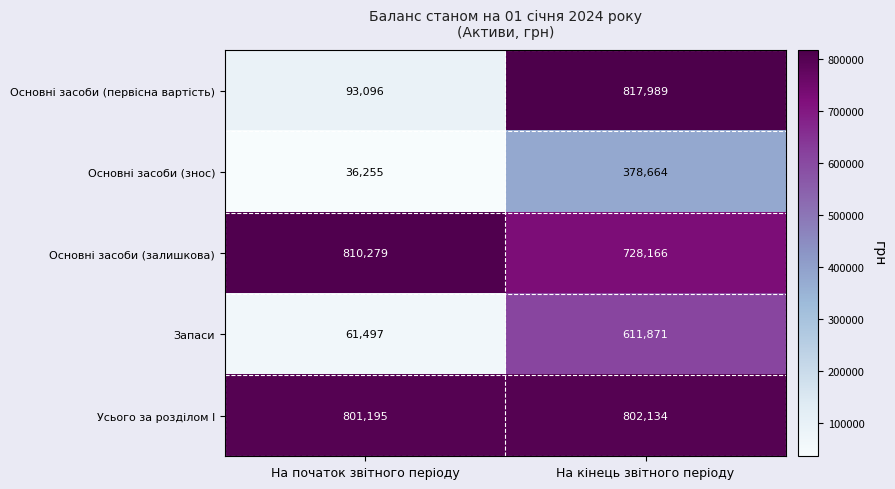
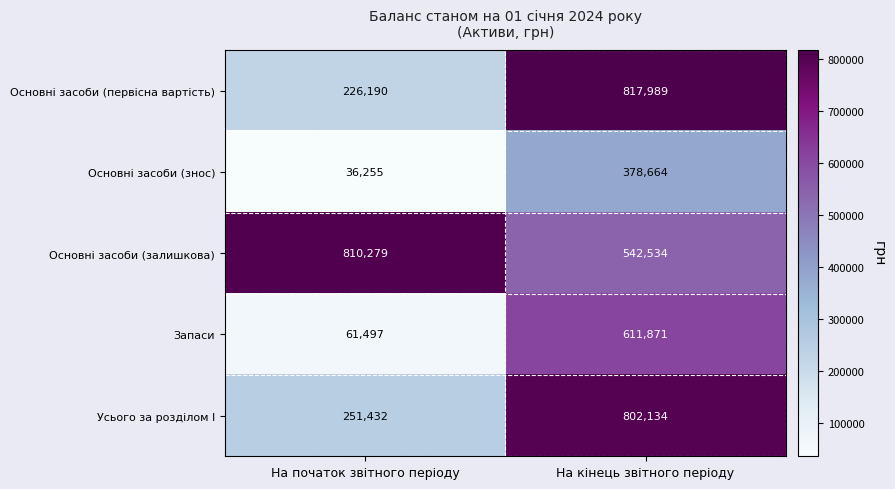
Основні засоби (первісна вартість), На початок звітного періоду: 93,096 -> 226,190
Основні засоби (залишкова), На кінець звітного періоду: 728,166 -> 542,534
Усього за розділом І, На початок звітного періоду: 801,195 -> 251,432
